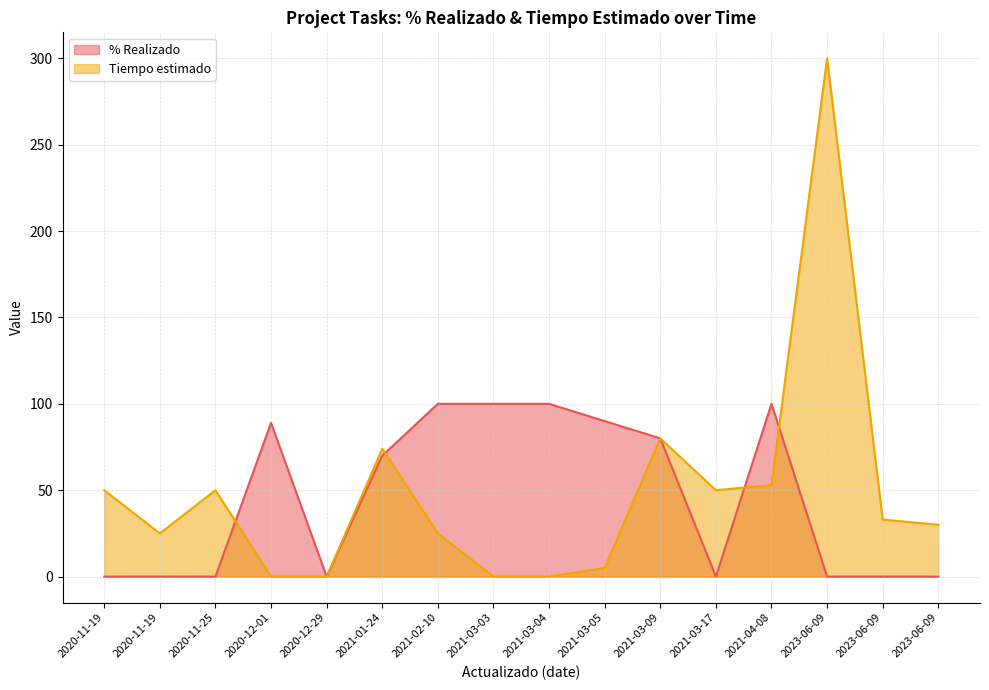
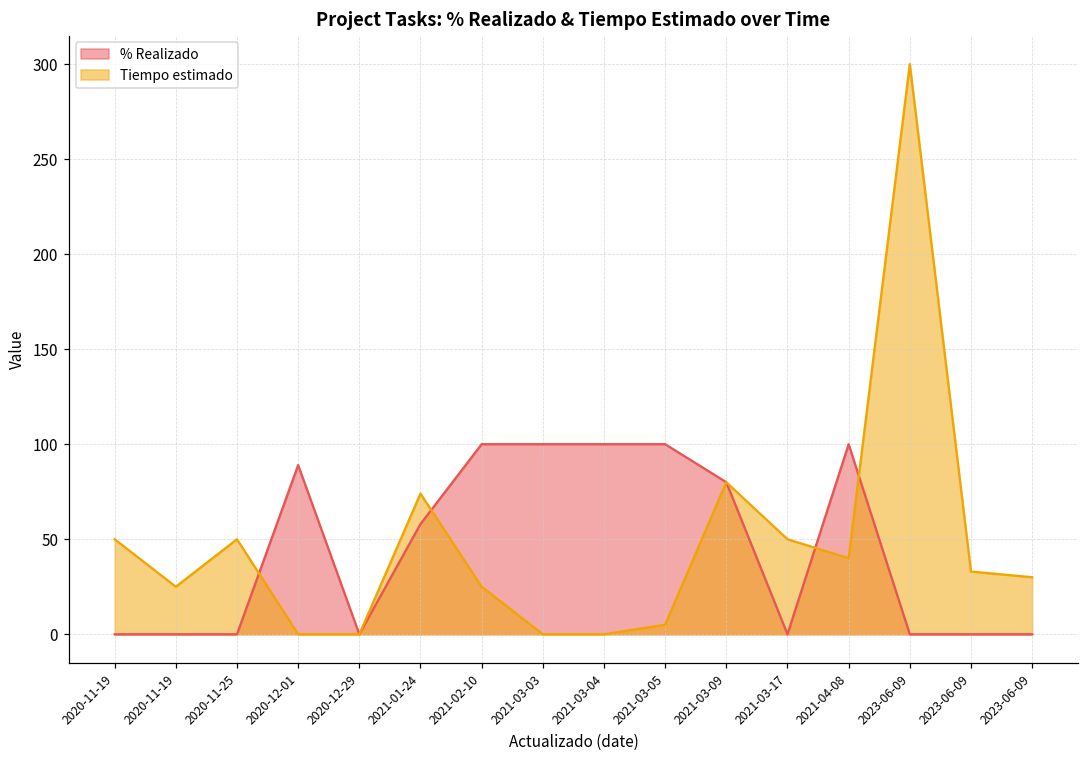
% Realizado, 2021-01-24: 70 -> 58
% Realizado, 2021-03-05: 90 -> 100
Tiempo estimado, 2021-04-08: 53 -> 40
